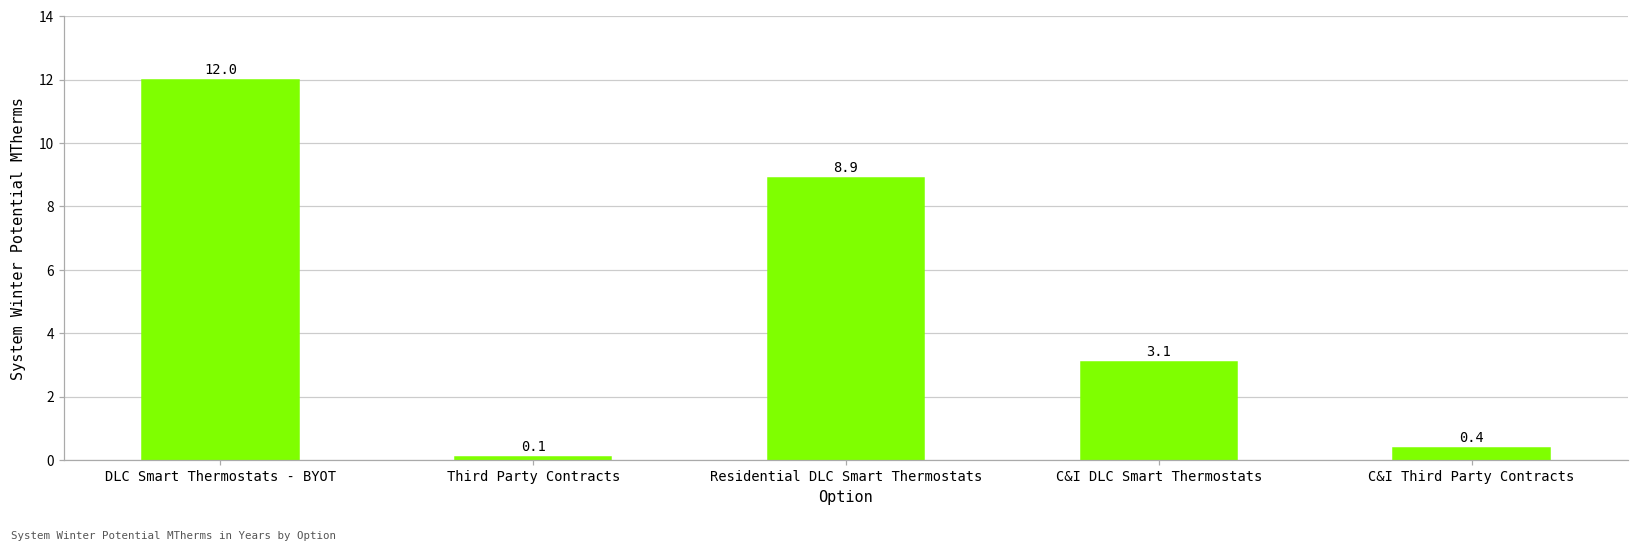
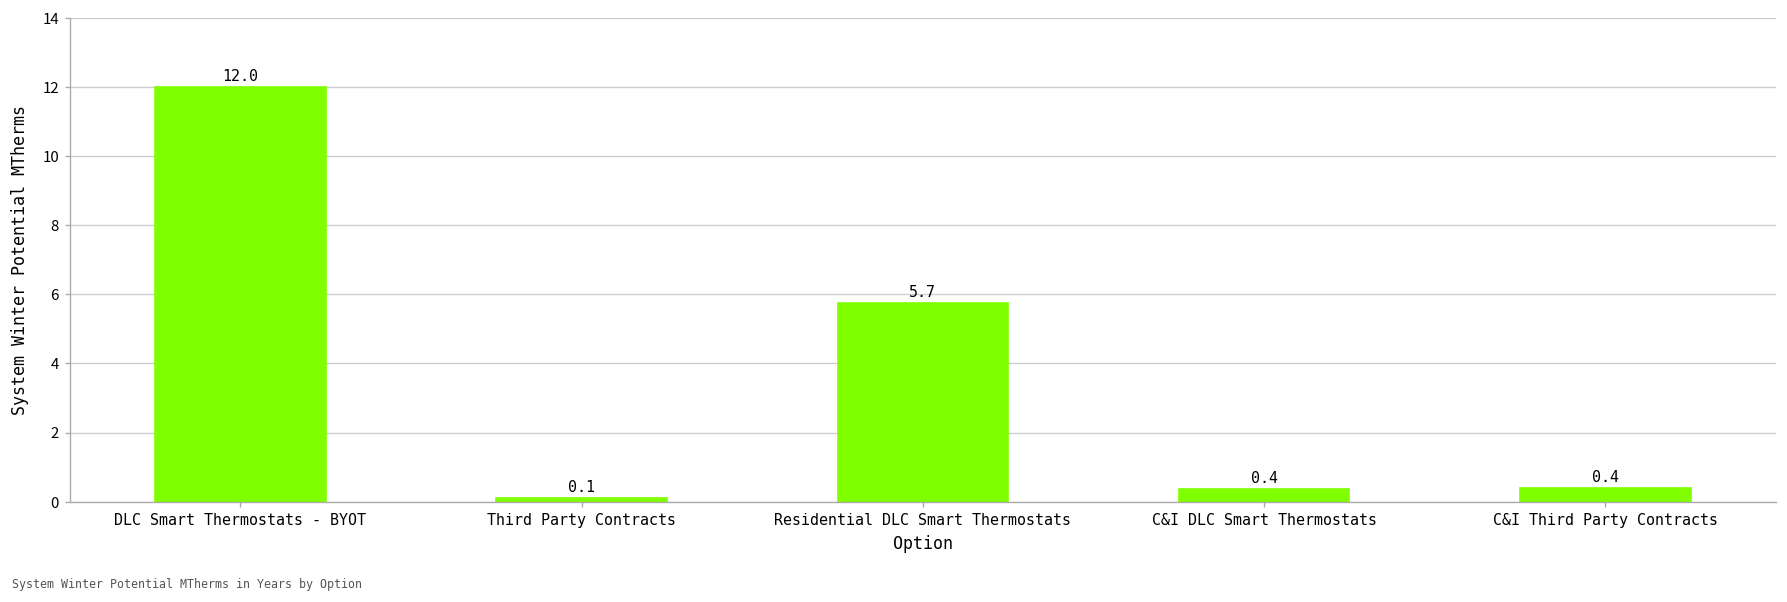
Residential DLC Smart Thermostats: 8.9 -> 5.7
C&I DLC Smart Thermostats: 3.1 -> 0.4
